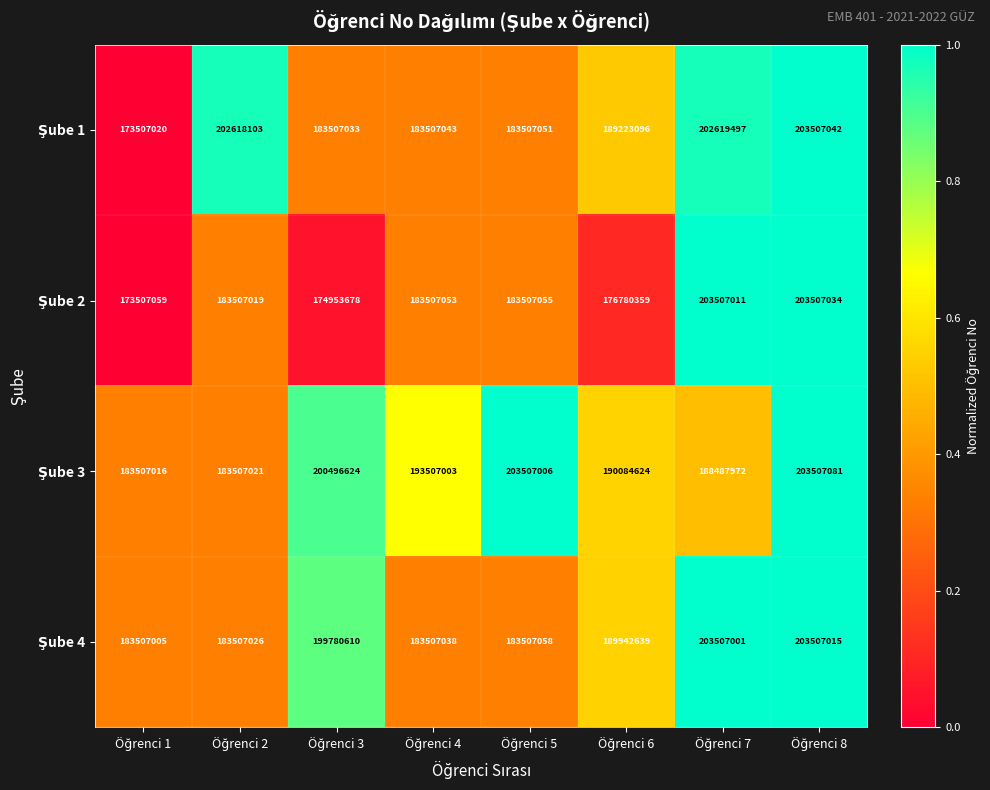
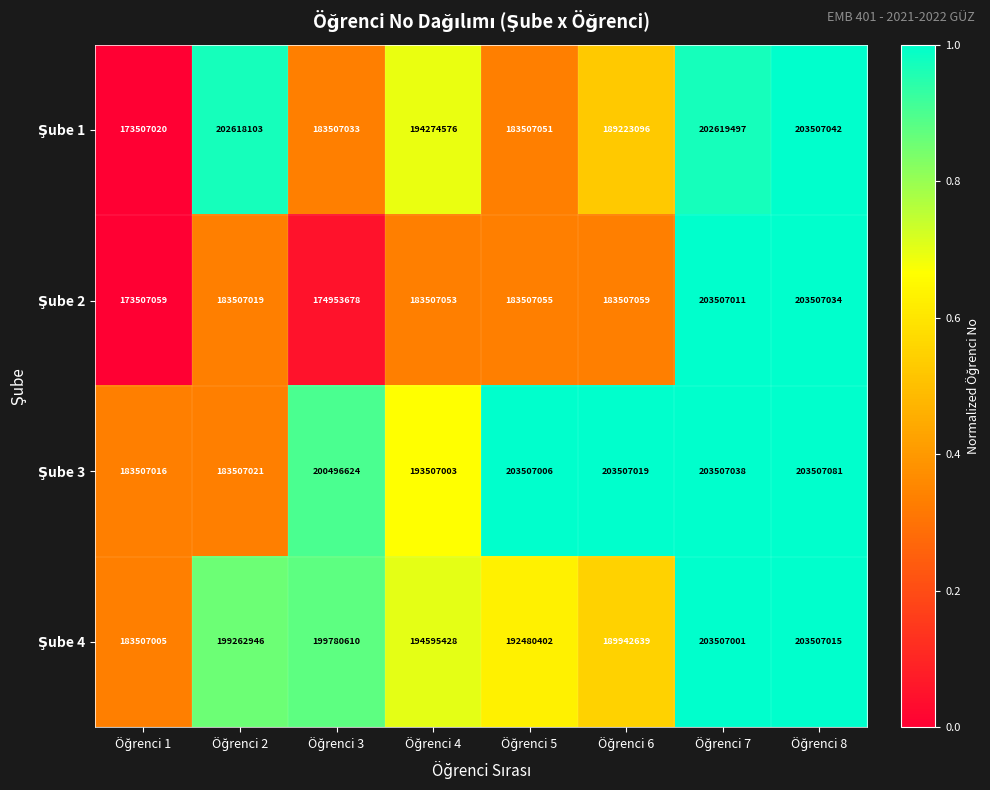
Şube 1, Öğrenci 4: 183507043 -> 194274576
Şube 2, Öğrenci 6: 176780359 -> 183507059
Şube 3, Öğrenci 6: 190084624 -> 203507019
Şube 3, Öğrenci 7: 188487972 -> 203507038
Şube 4, Öğrenci 2: 183507026 -> 199262946
Şube 4, Öğrenci 4: 183507038 -> 194595428
Şube 4, Öğrenci 5: 183507058 -> 192480402
